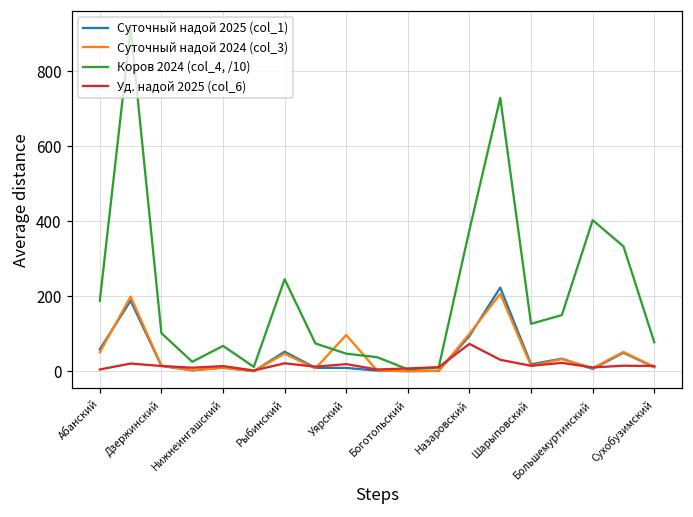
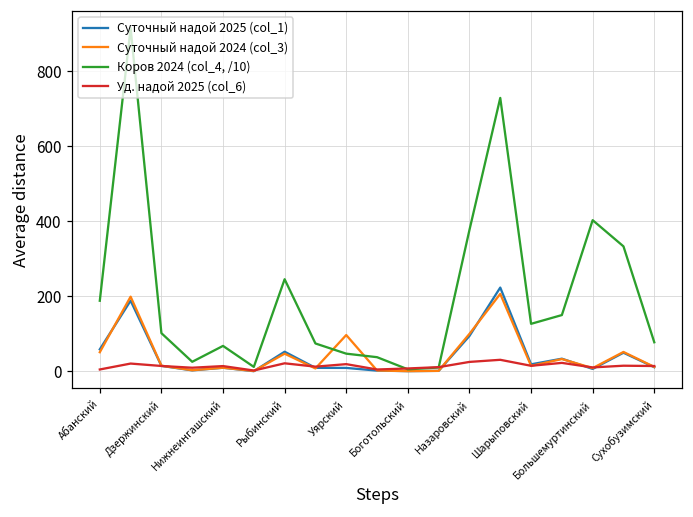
Уд. надой 2025 (col_6), Назаровский: 70 -> 20
